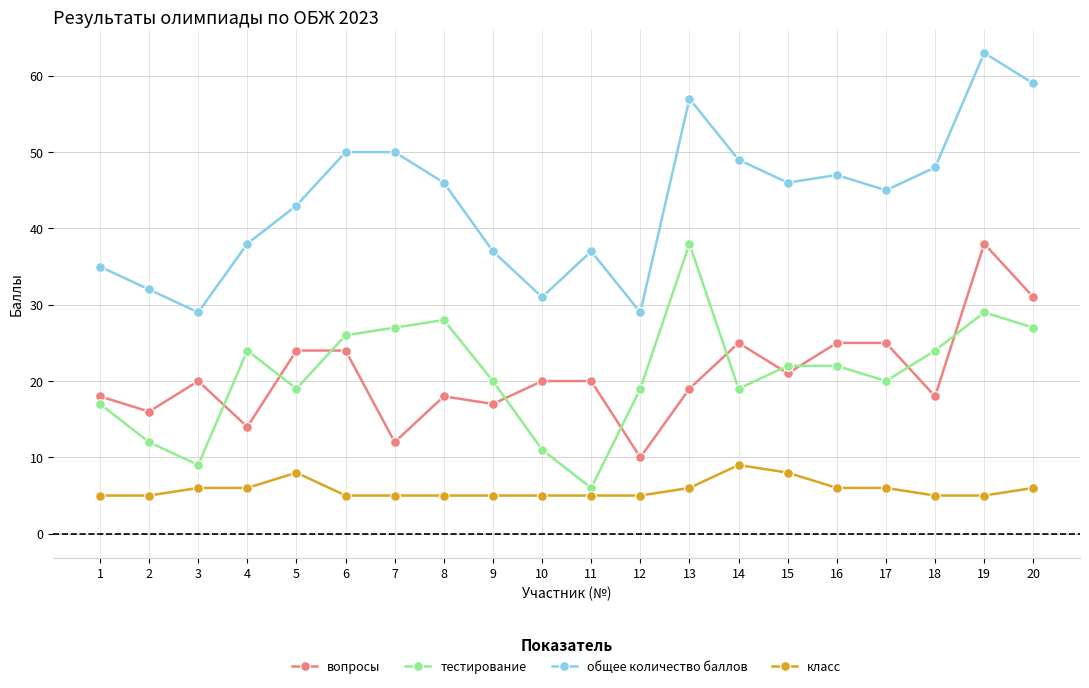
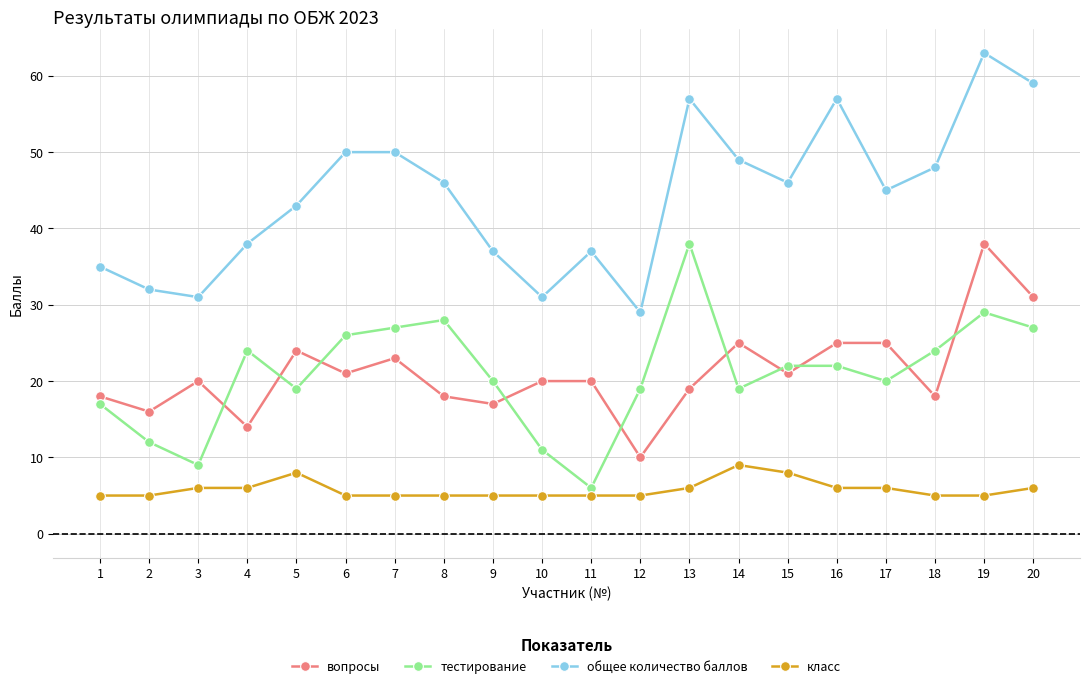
общее количество баллов, 3: 29 -> 31
вопросы, 6: 24 -> 21
вопросы, 7: 12 -> 23
общее количество баллов, 16: 47 -> 57
